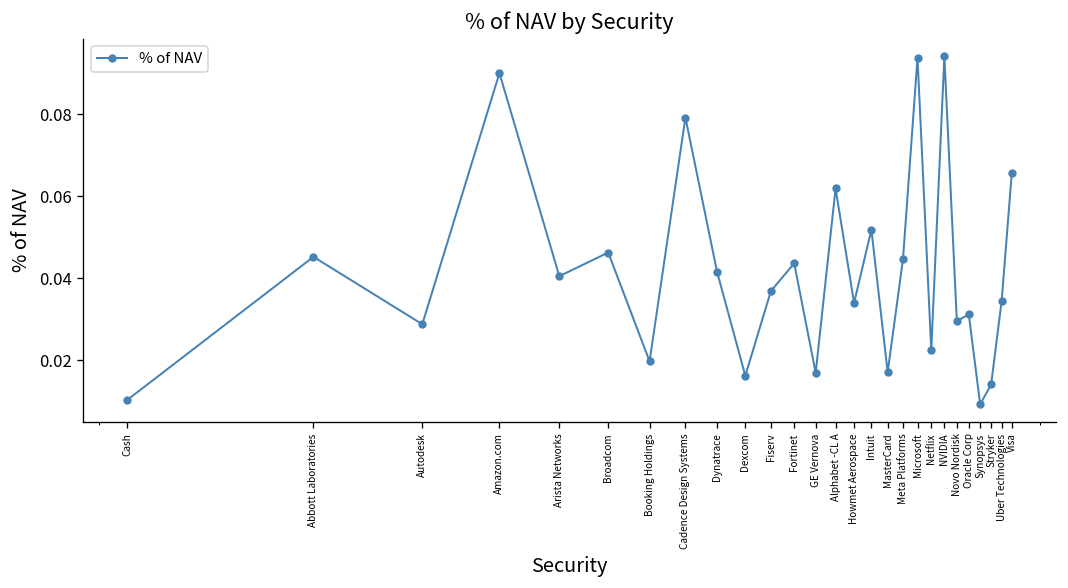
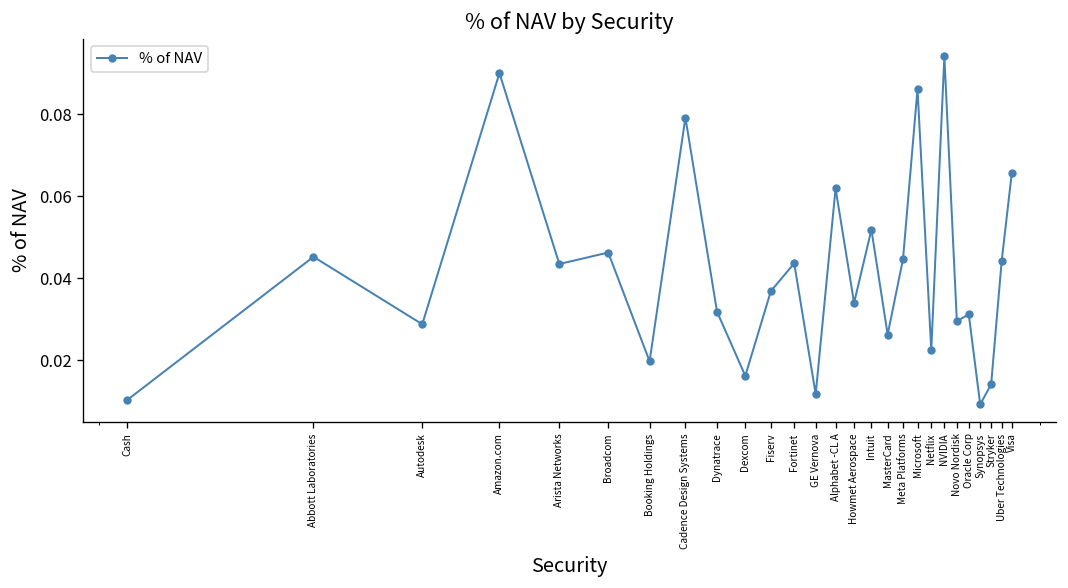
Arista Networks: 0.040 -> 0.043
Dynatrace: 0.042 -> 0.032
GE Vernova: 0.017 -> 0.012
MasterCard: 0.017 -> 0.026
Microsoft: 0.094 -> 0.086
Uber Technologies: 0.034 -> 0.044
